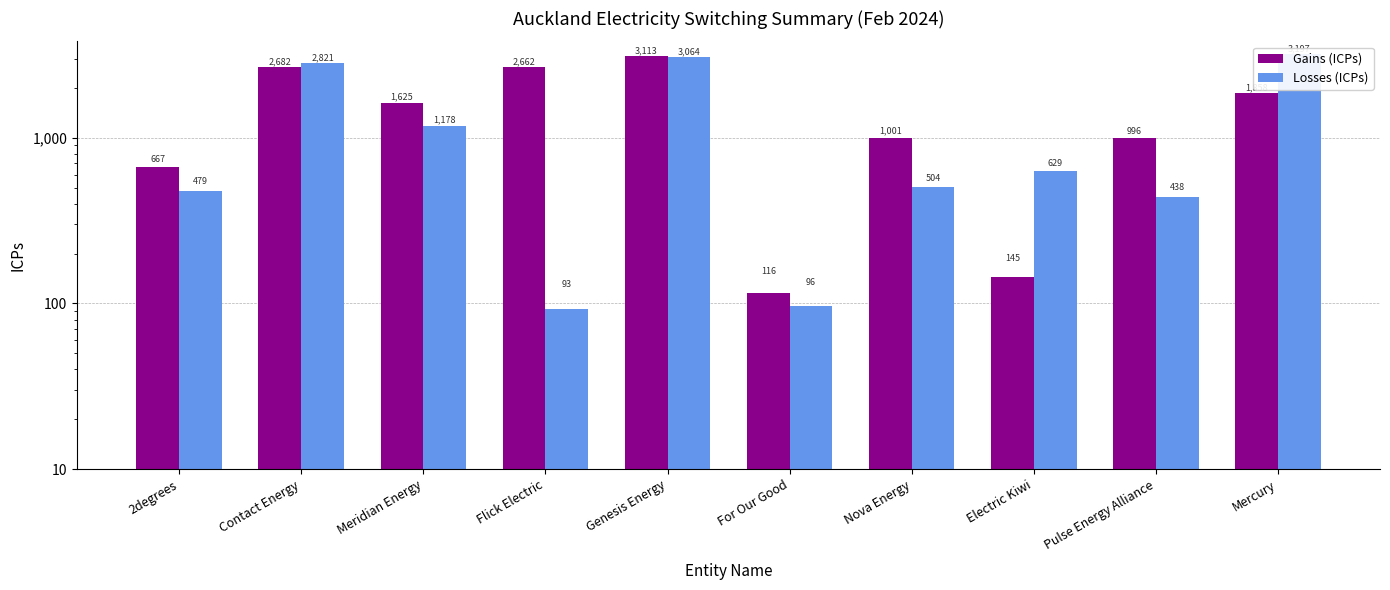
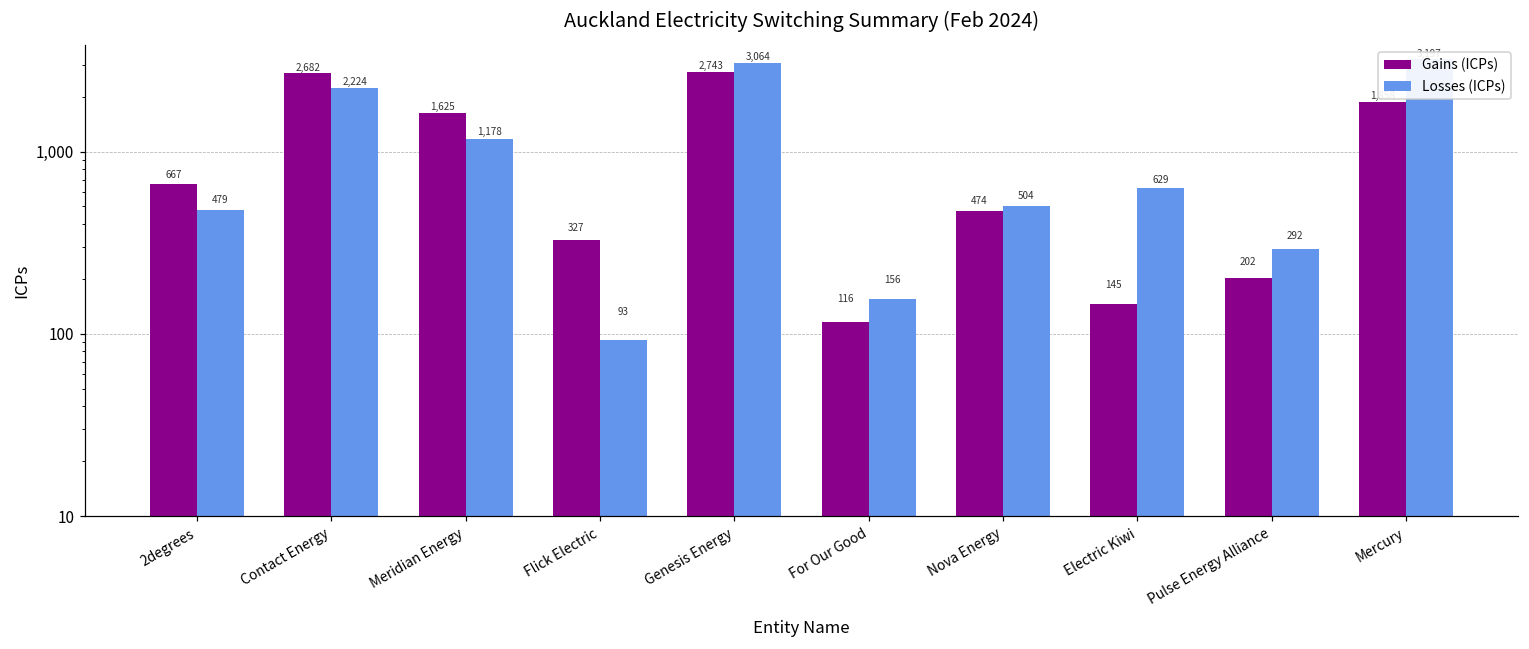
Losses (ICPs), Contact Energy: 2,821 -> 2,224
Gains (ICPs), Flick Electric: 2,662 -> 327
Gains (ICPs), Genesis Energy: 3,113 -> 2,743
Losses (ICPs), For Our Good: 96 -> 156
Gains (ICPs), Nova Energy: 1,001 -> 474
Gains (ICPs), Pulse Energy Alliance: 996 -> 202
Losses (ICPs), Pulse Energy Alliance: 438 -> 292
